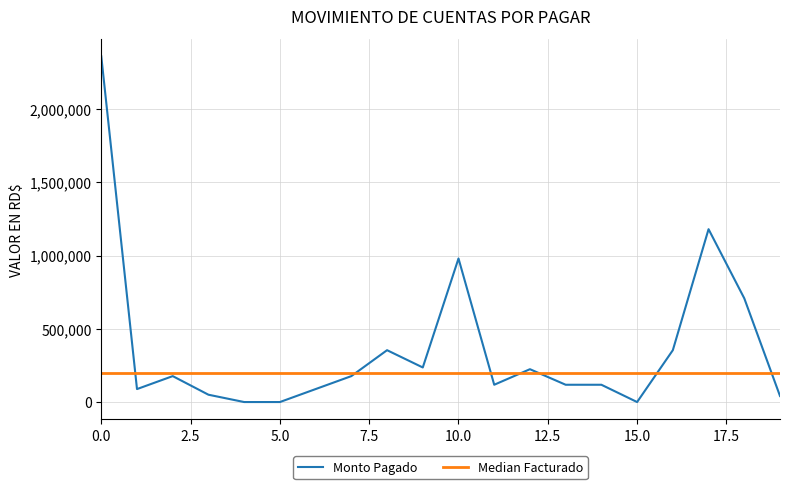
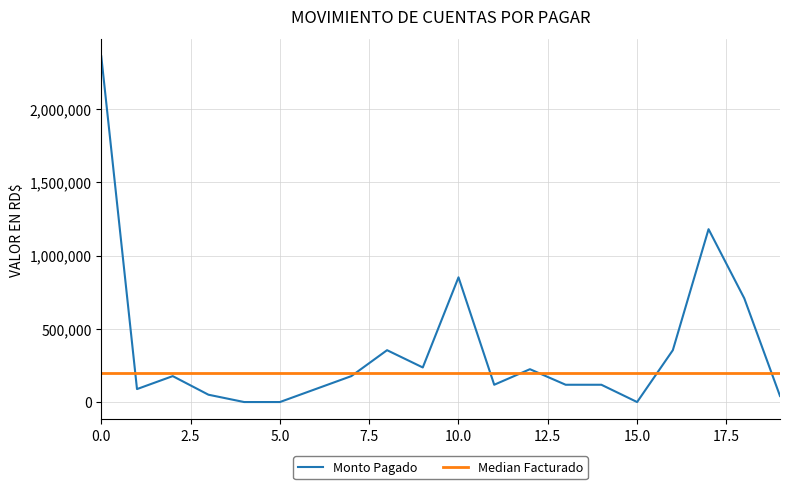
10.0: 980,000 -> 850,000
